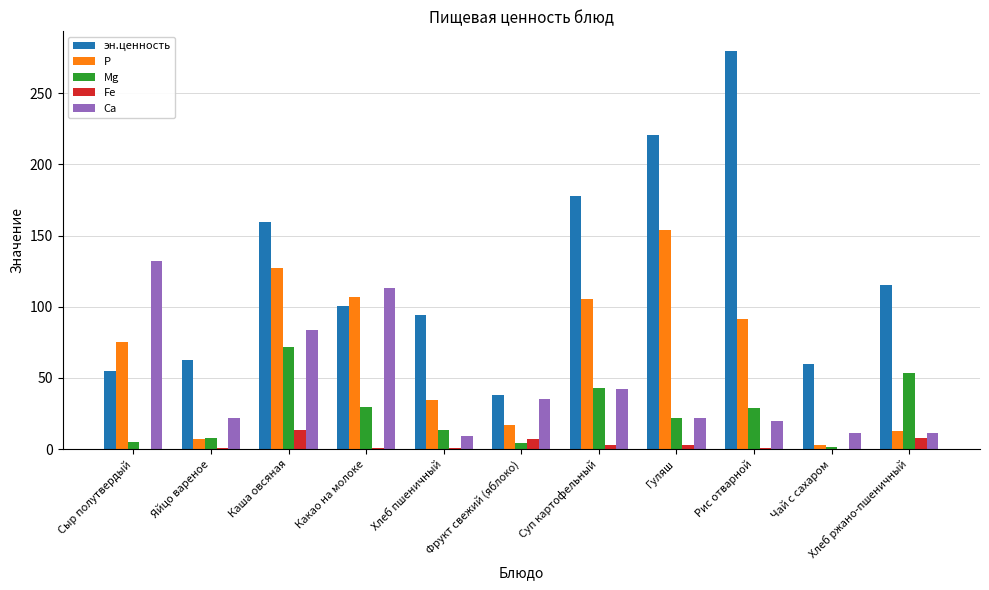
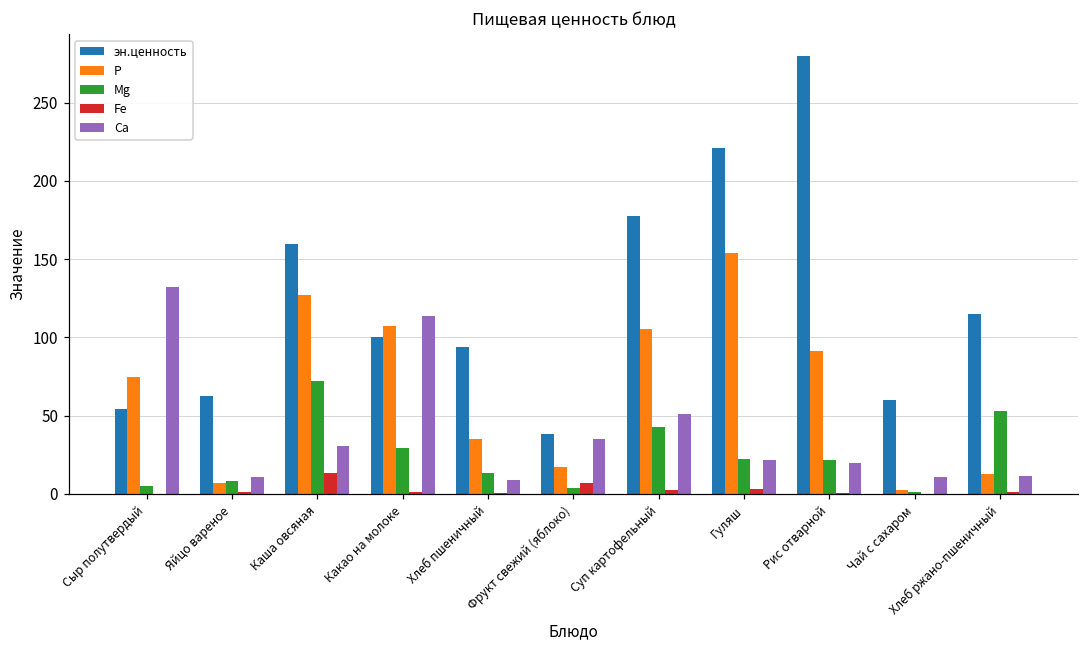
Са, Яйцо вареное: 22 -> 11
Са, Каша овсяная: 84 -> 31
Са, Суп картофельный: 42 -> 51
Mg, Рис отварной: 29 -> 22
Fe, Хлеб ржано-пшеничный: 8 -> 2
